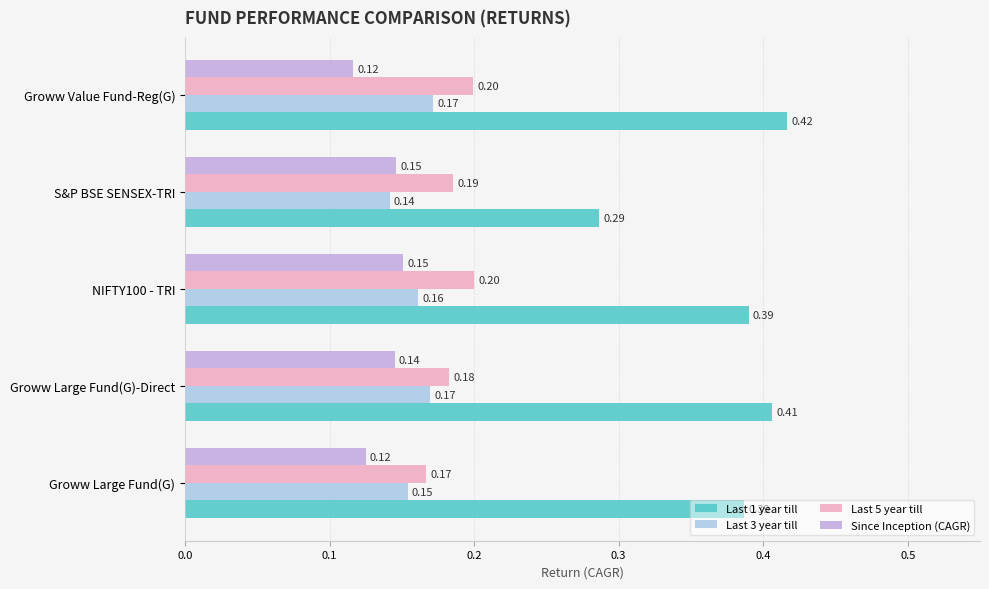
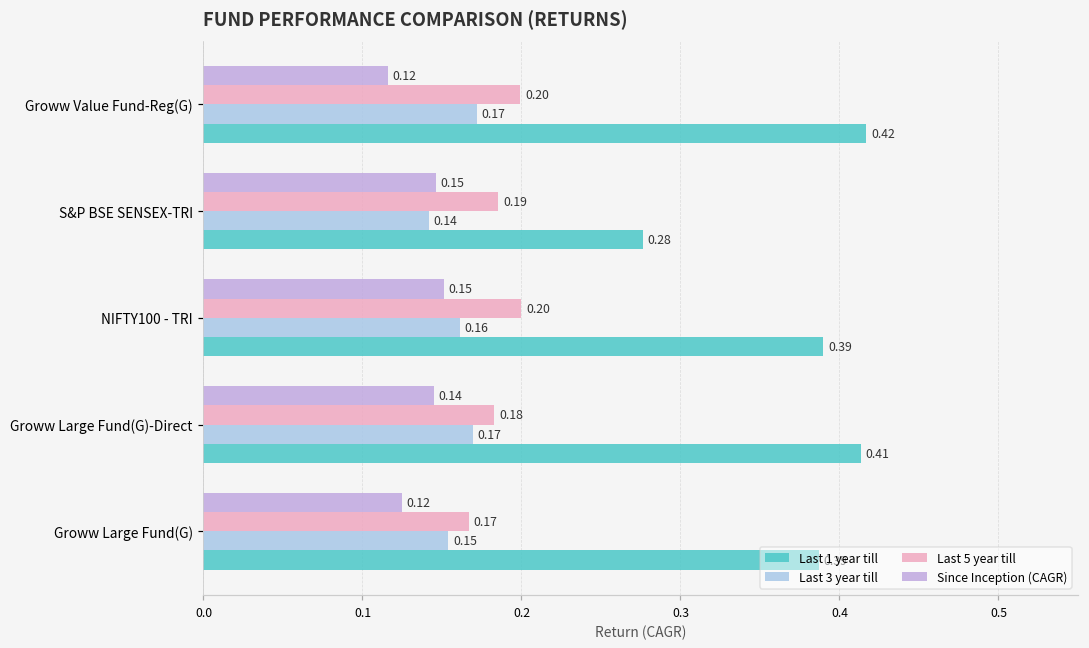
Last 1 year till, S&P BSE SENSEX-TRI: 0.29 -> 0.28
Last 1 year till, Groww Large Fund(G)-Direct: 0.406 -> 0.413
